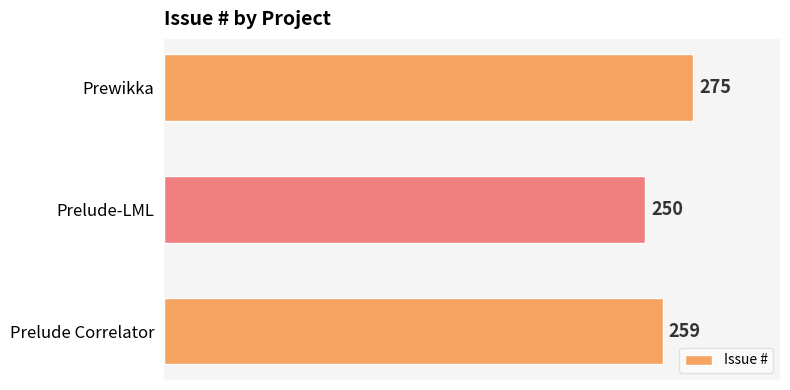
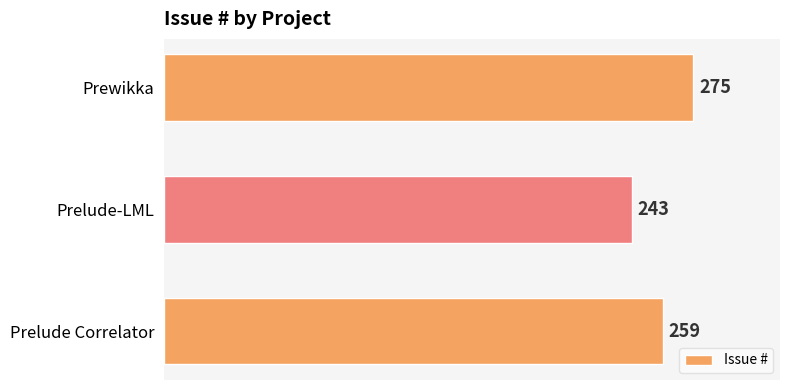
Prelude-LML: 250 -> 243
